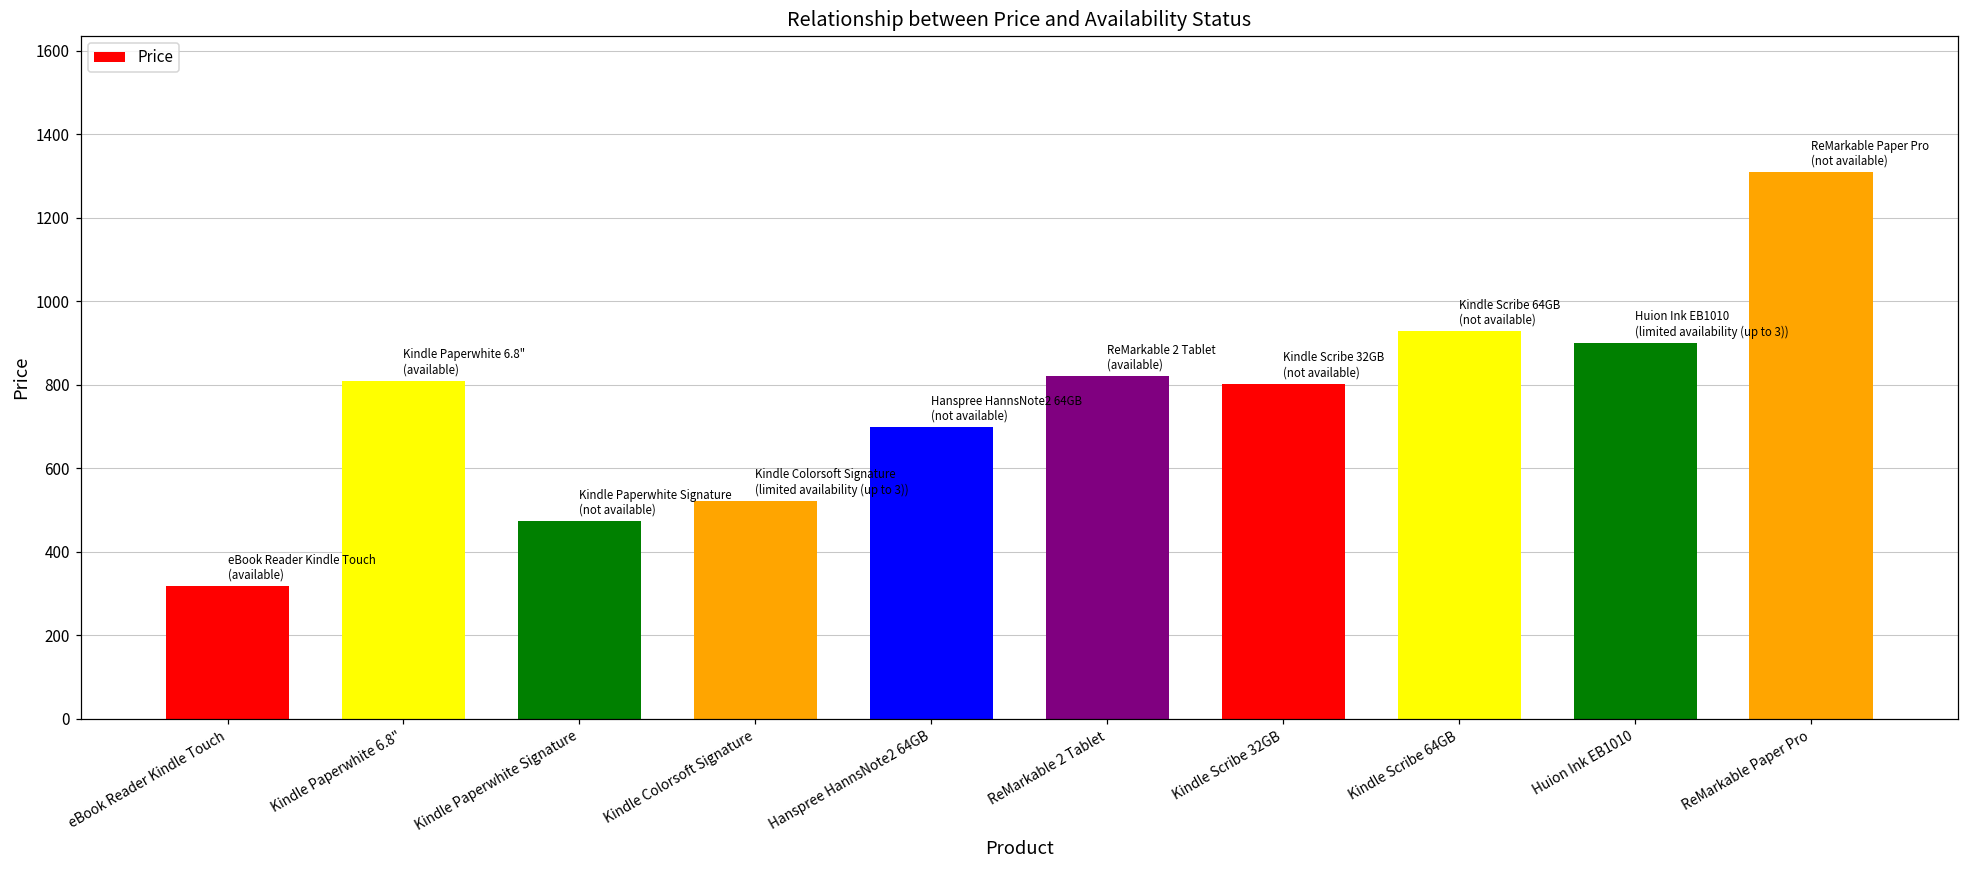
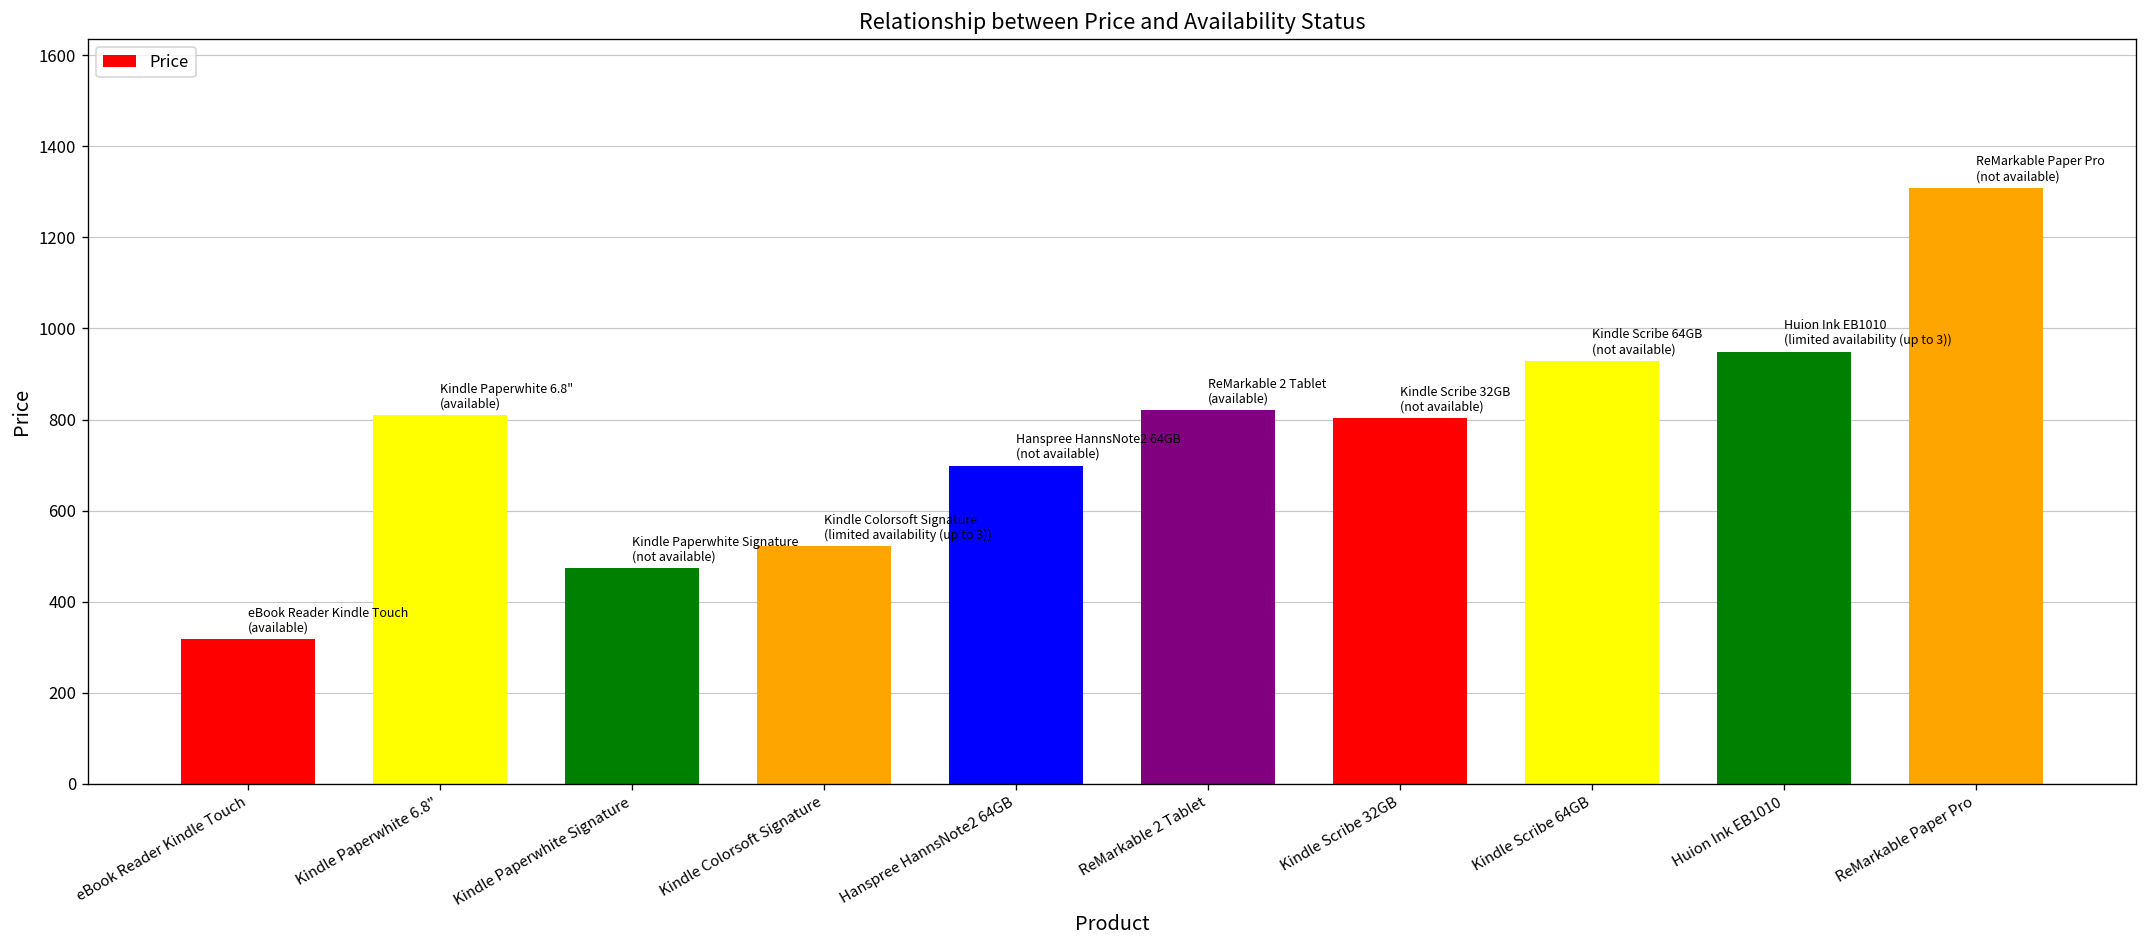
Huion Ink EB1010: 900 -> 950
